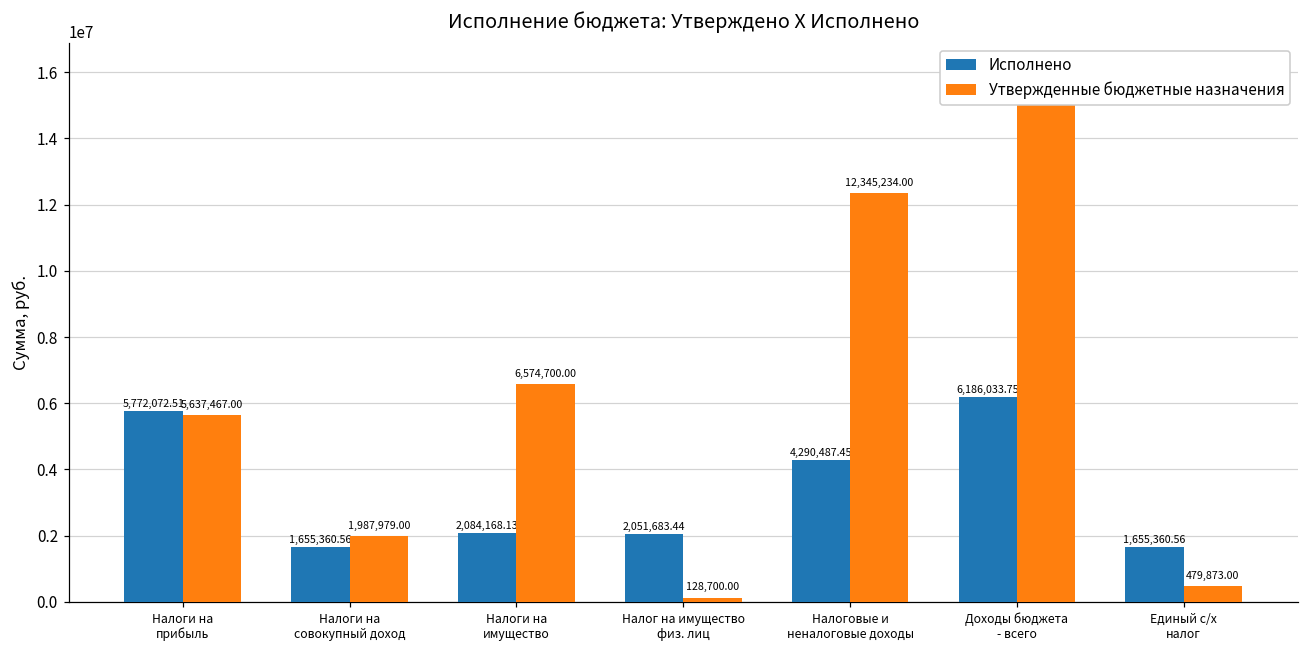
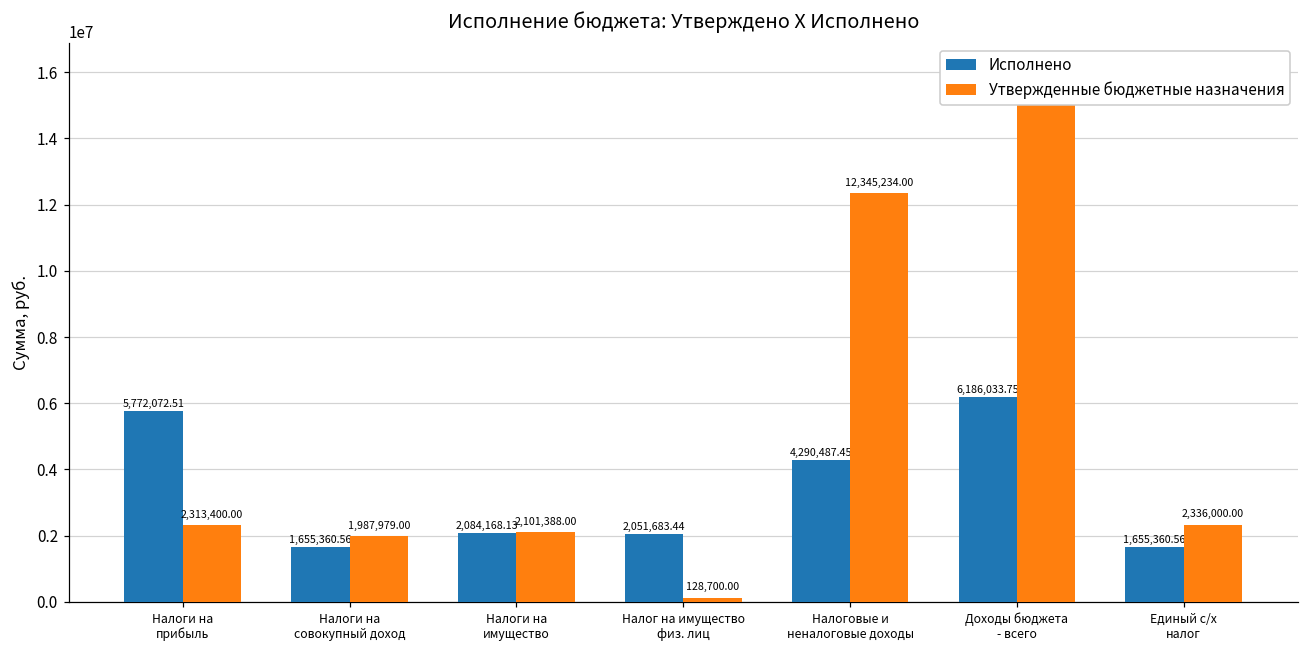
Утвержденные бюджетные назначения, Налоги на прибыль: 5,637,467.00 -> 2,313,400.00
Утвержденные бюджетные назначения, Налоги на имущество: 6,574,700.00 -> 2,101,388.00
Утвержденные бюджетные назначения, Единый с/х налог: 479,873.00 -> 2,336,000.00
